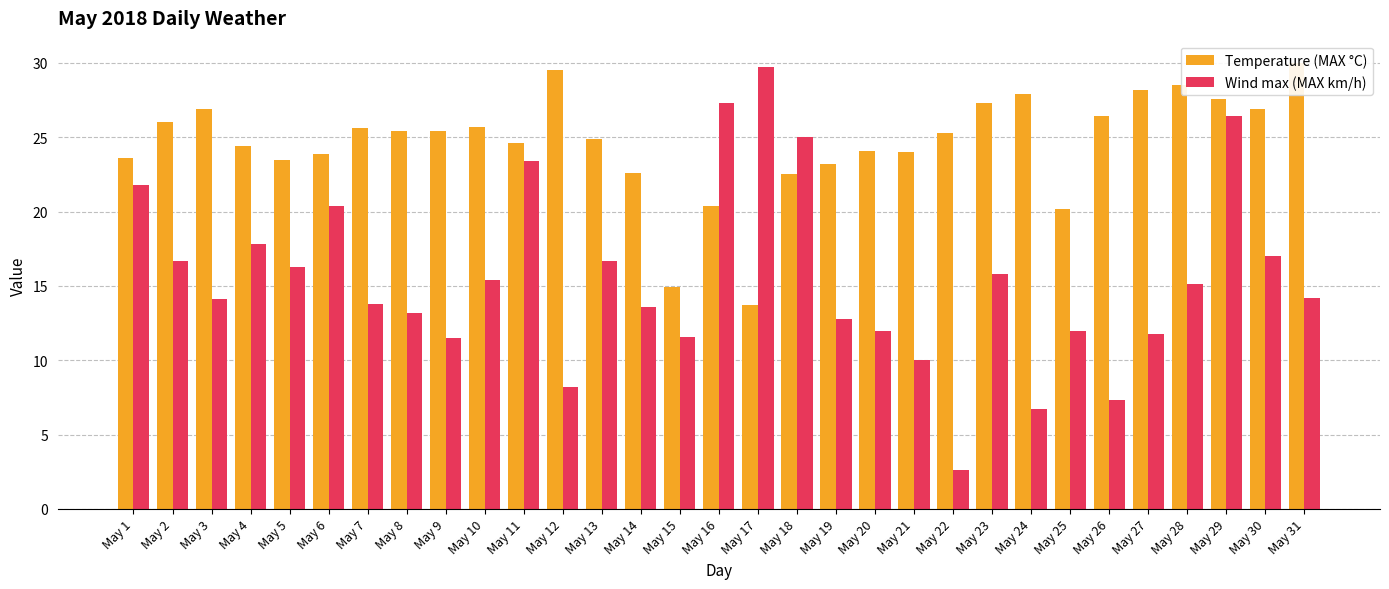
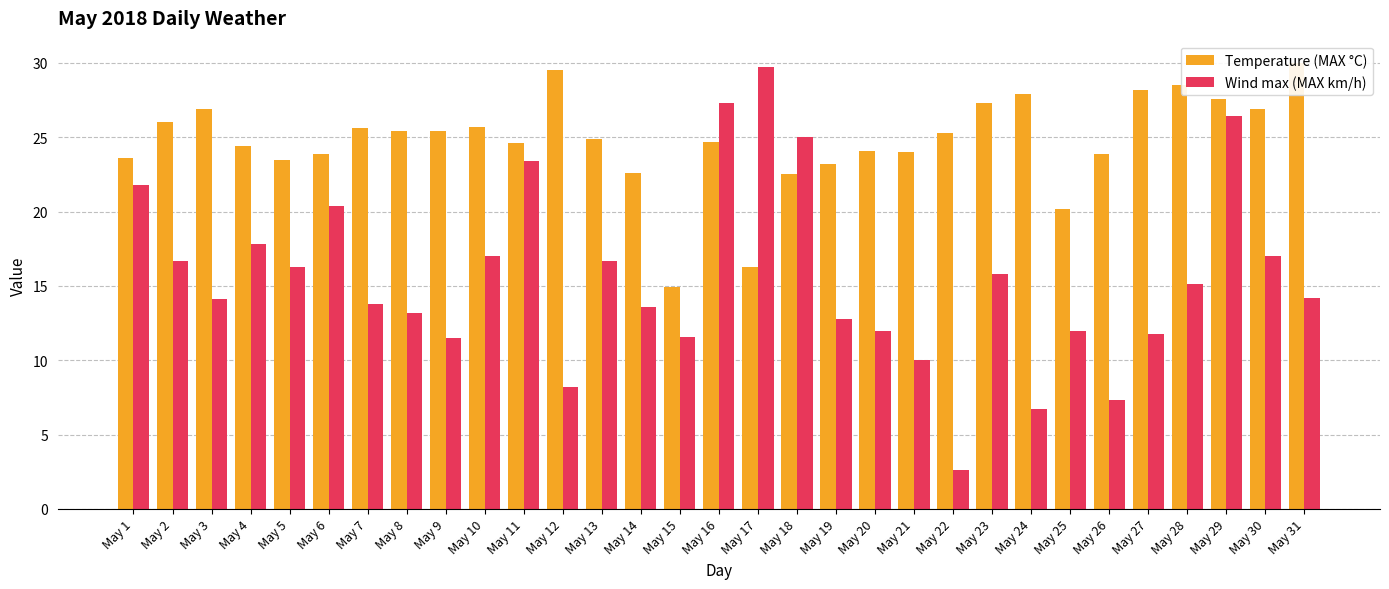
Wind max (MAX km/h), May 10: 15.4 -> 17.0
Temperature (MAX °C), May 16: 20.4 -> 24.7
Temperature (MAX °C), May 17: 13.7 -> 16.3
Temperature (MAX °C), May 26: 26.4 -> 23.9
